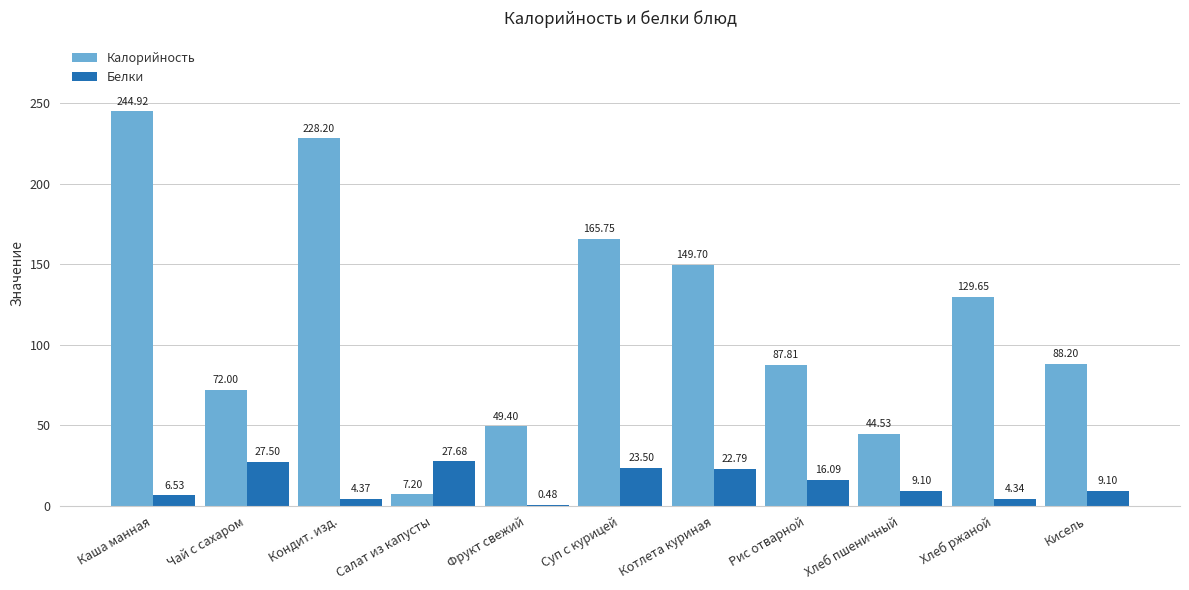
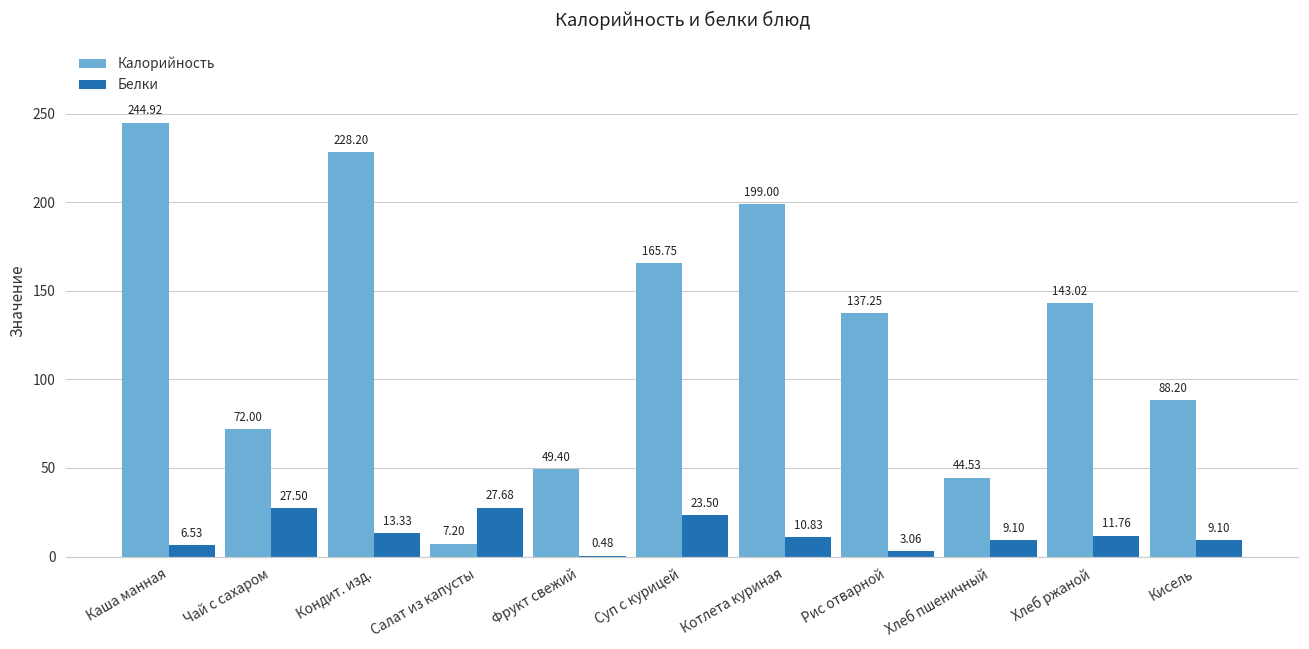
Белки, Кондит. изд.: 4.37 -> 13.33
Калорийность, Котлета куриная: 149.70 -> 199.00
Белки, Котлета куриная: 22.79 -> 10.83
Калорийность, Рис отварной: 87.81 -> 137.25
Белки, Рис отварной: 16.09 -> 3.06
Калорийность, Хлеб ржаной: 129.65 -> 143.02
Белки, Хлеб ржаной: 4.34 -> 11.76
